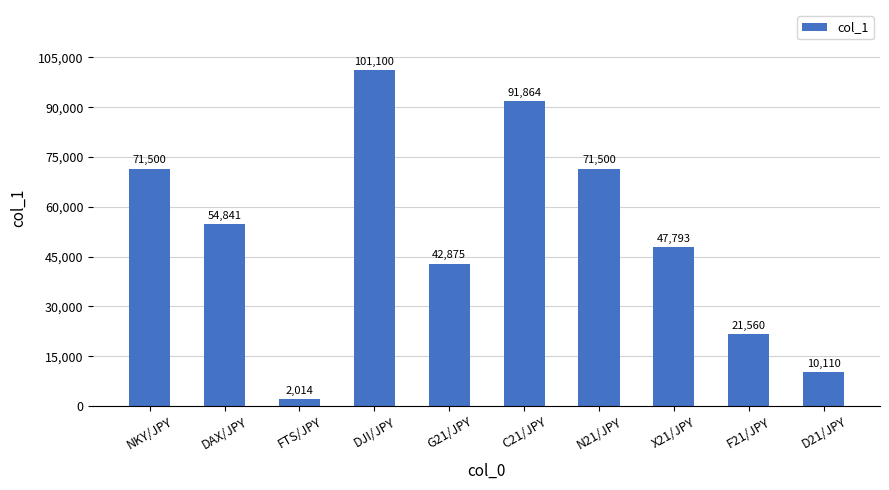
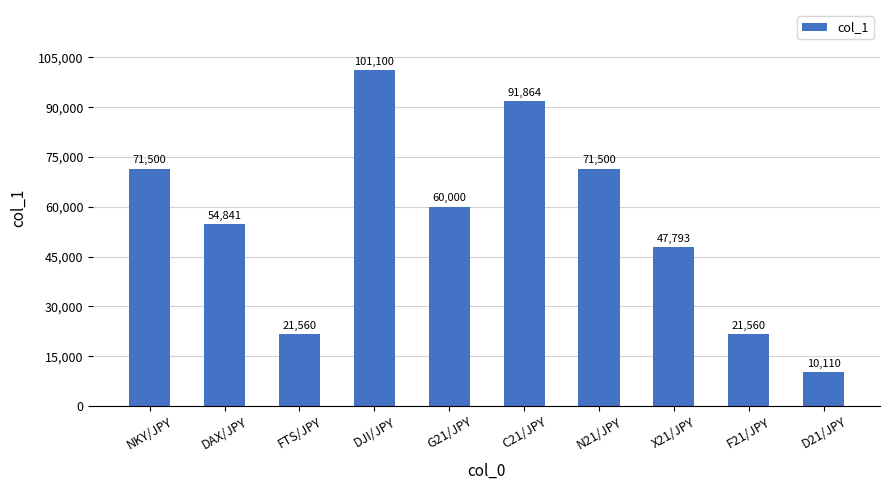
FTS/JPY: 2,014 -> 21,560
G21/JPY: 42,875 -> 60,000
